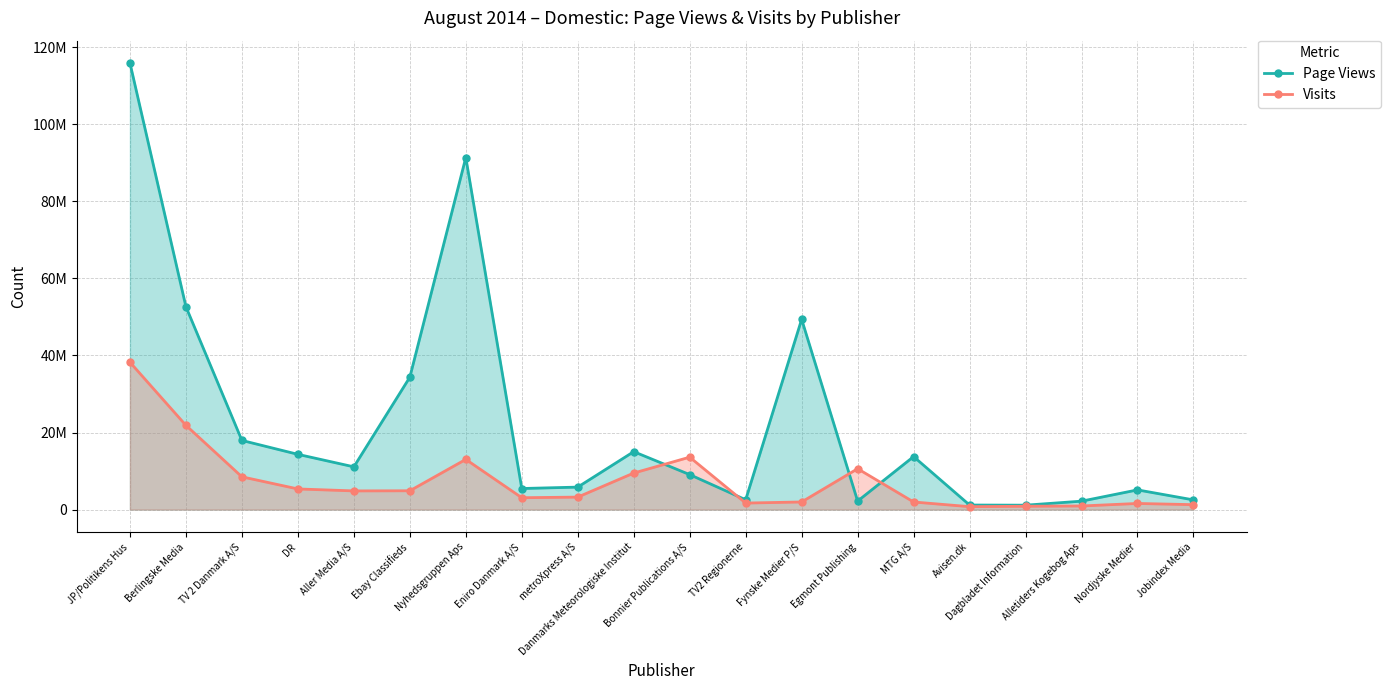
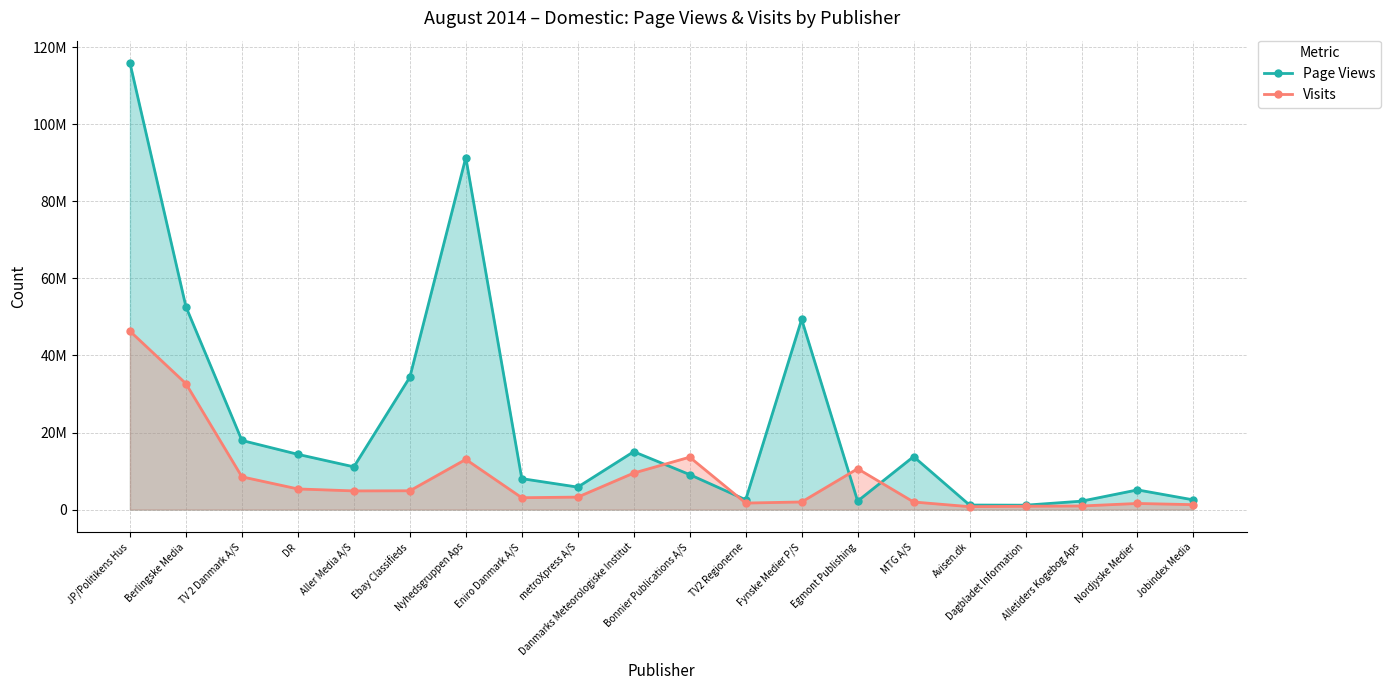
Visits, JP/Politikens Hus: 38000000 -> 46000000
Visits, Berlingske Media: 22000000 -> 33000000
Page Views, Eniro Danmark A/S: 5000000 -> 8000000
